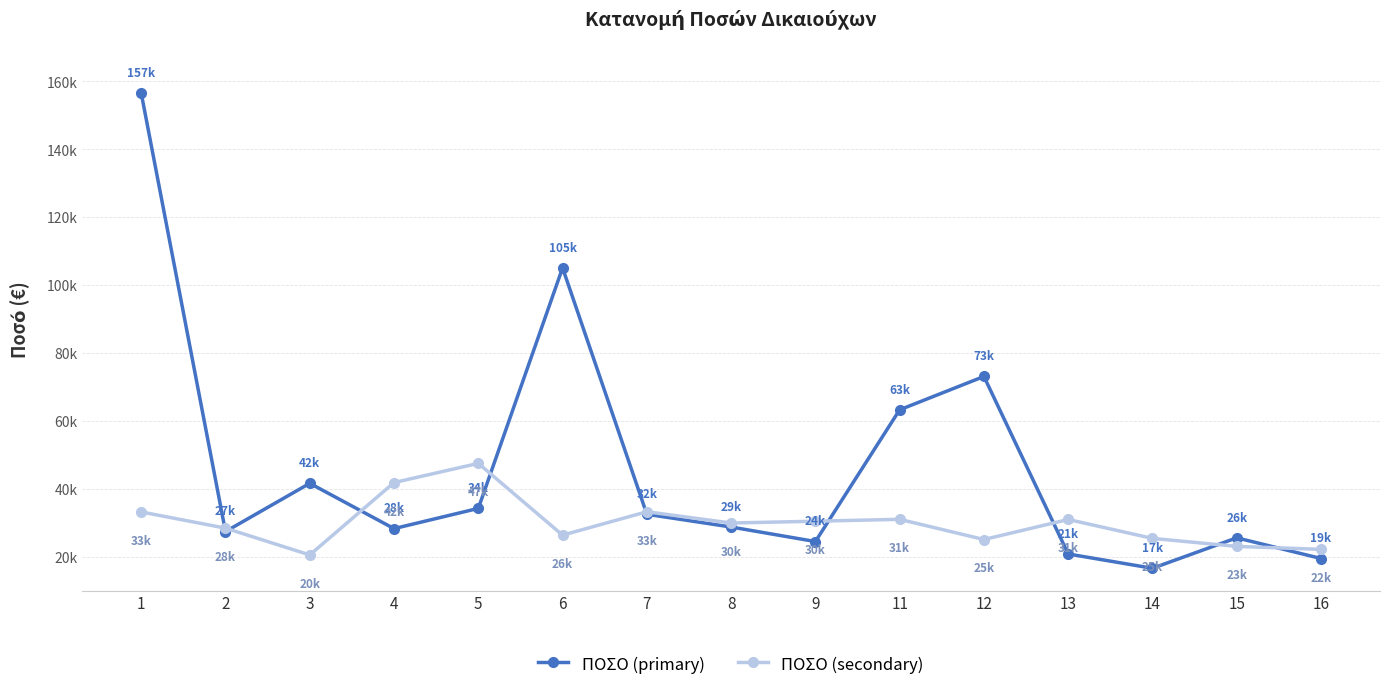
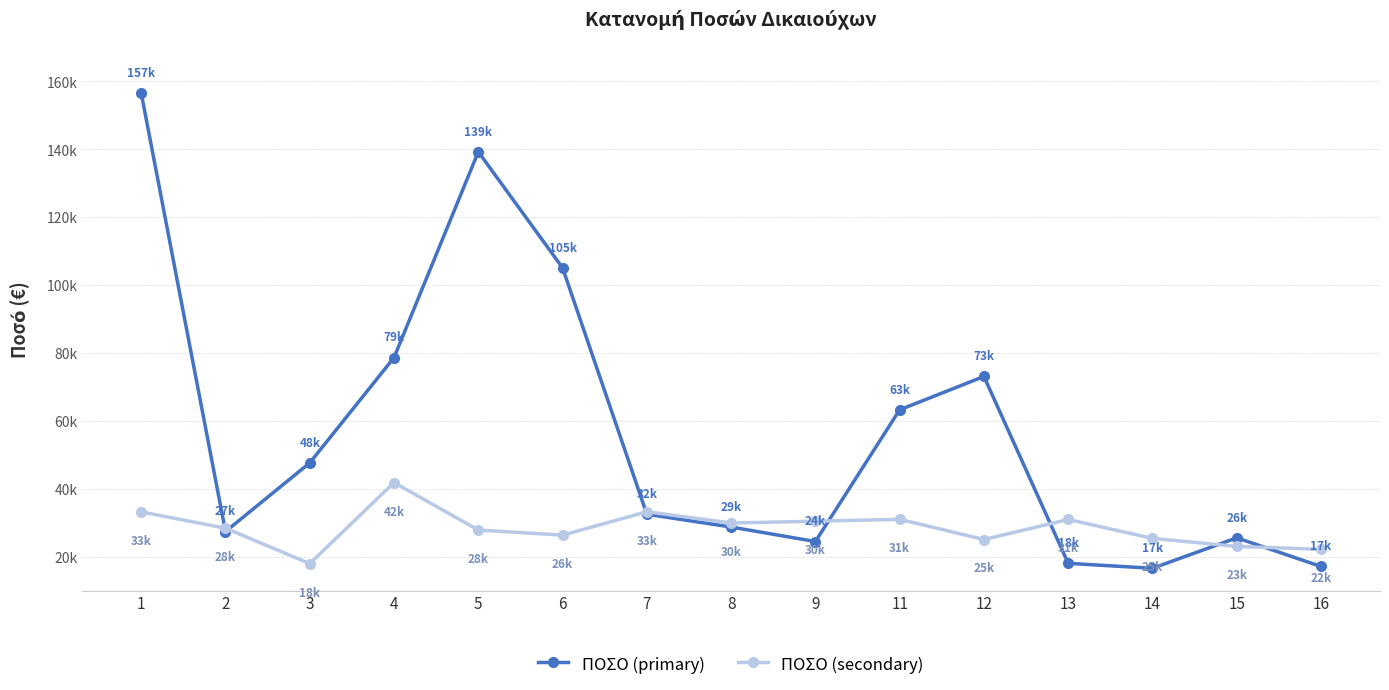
ΠΟΣΟ (primary), 3: 42k -> 48k
ΠΟΣΟ (secondary), 3: 20k -> 18k
ΠΟΣΟ (primary), 4: 28k -> 79k
ΠΟΣΟ (primary), 5: 34k -> 139k
ΠΟΣΟ (secondary), 5: 47k -> 28k
ΠΟΣΟ (primary), 13: 21k -> 18k
ΠΟΣΟ (primary), 16: 19k -> 17k
